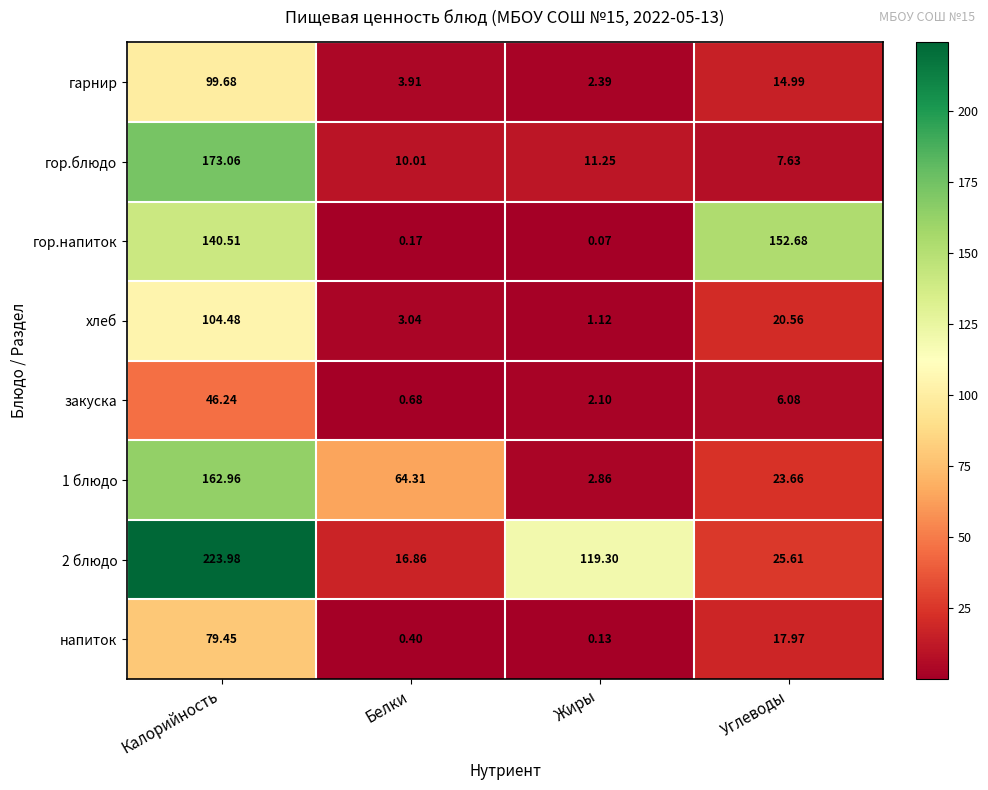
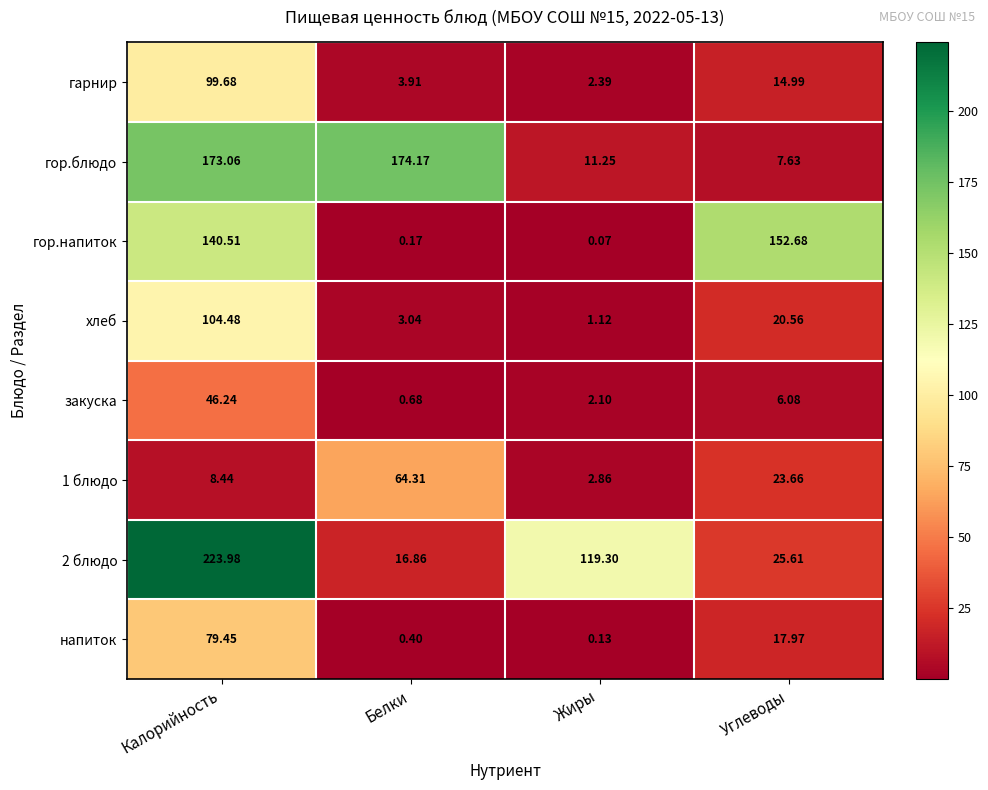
гор.блюдо, Белки: 10.01 -> 174.17
1 блюдо, Калорийность: 162.96 -> 8.44
